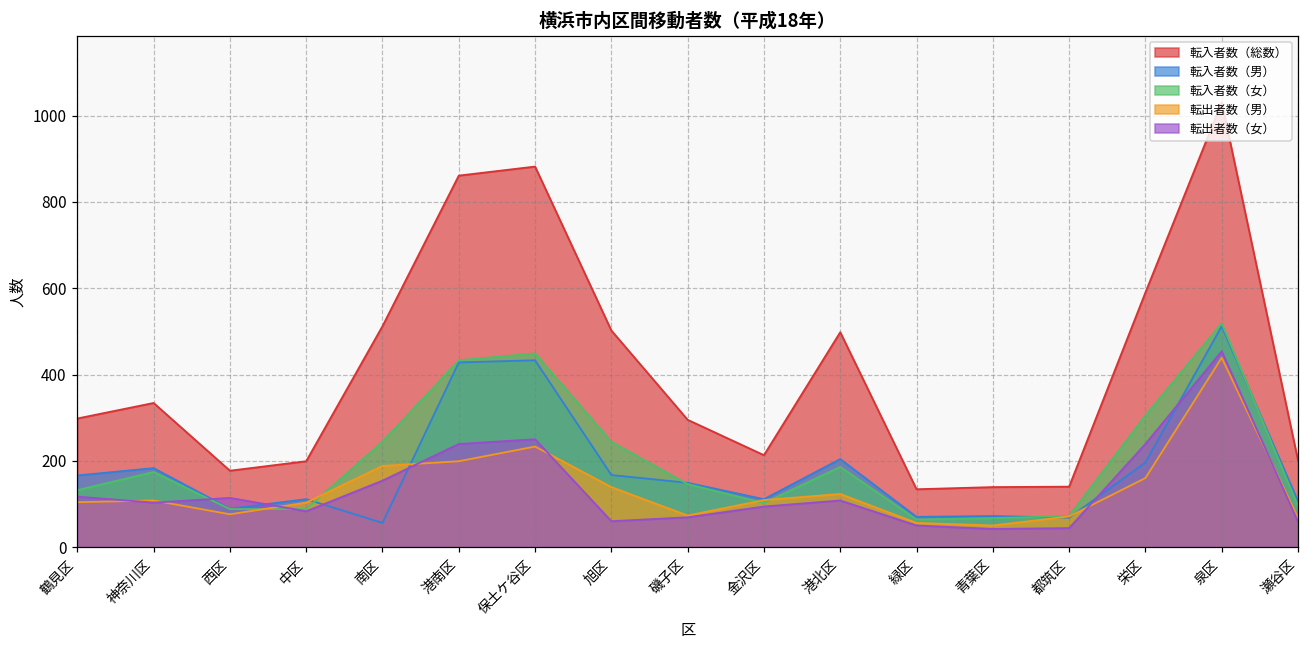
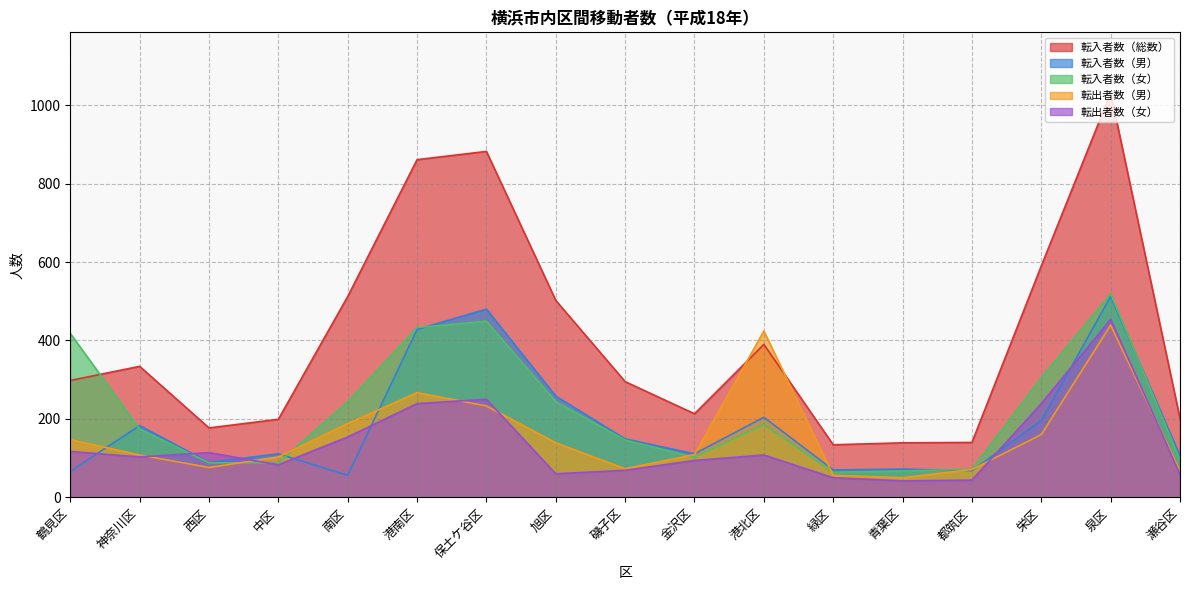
転入者数（男）, 鶴見区: 170 -> 70
転入者数（女）, 鶴見区: 130 -> 420
転出者数（男）, 鶴見区: 100 -> 150
転出者数（男）, 港南区: 200 -> 270
転入者数（男）, 保土ケ谷区: 430 -> 480
転入者数（男）, 旭区: 170 -> 260
転入者数（総数）, 港北区: 500 -> 390
転出者数（男）, 港北区: 120 -> 420
